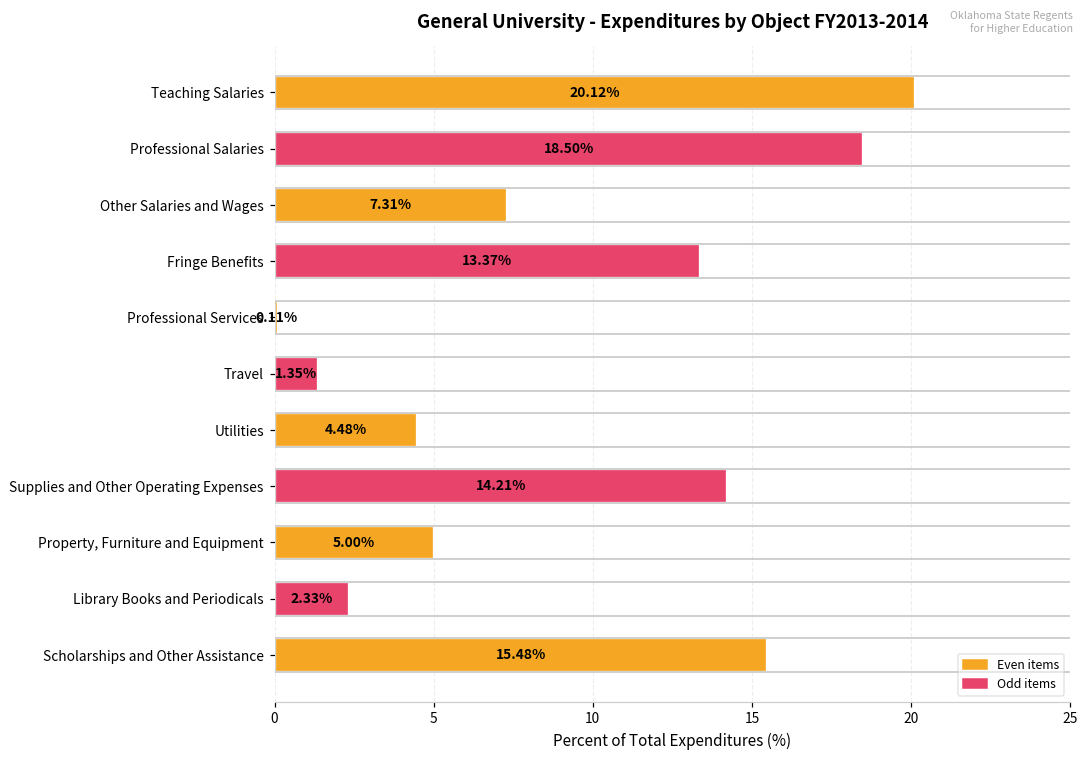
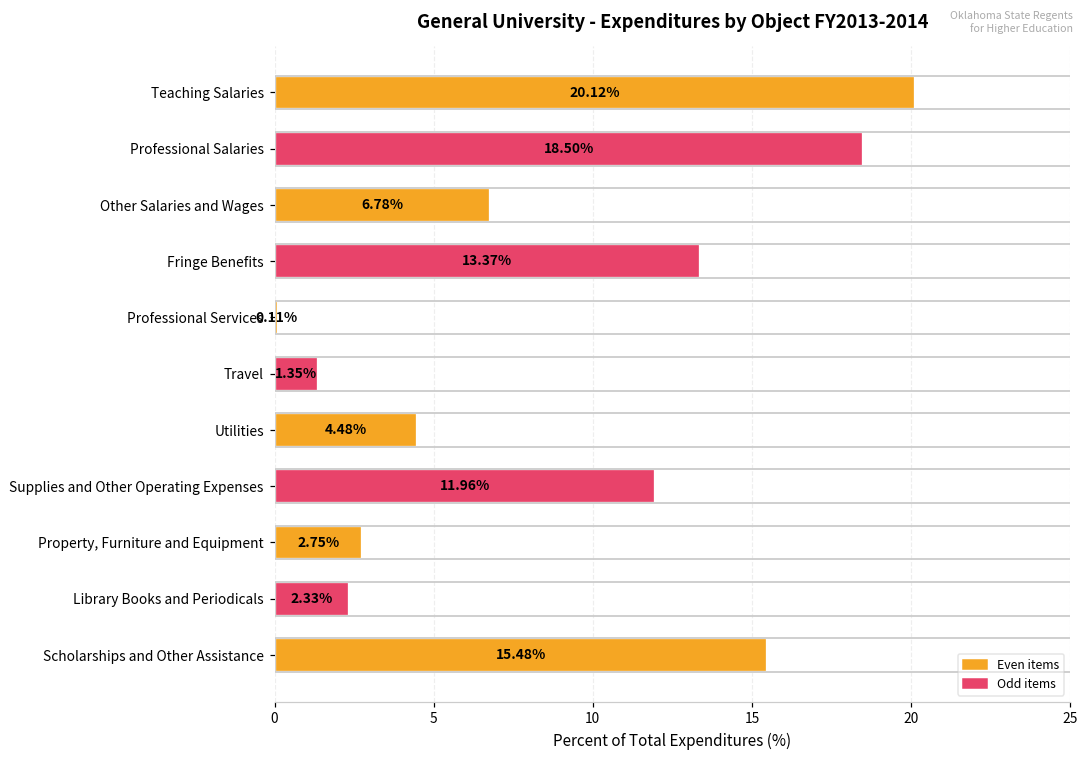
Other Salaries and Wages: 7.31% -> 6.78%
Supplies and Other Operating Expenses: 14.21% -> 11.96%
Property, Furniture and Equipment: 5.00% -> 2.75%
